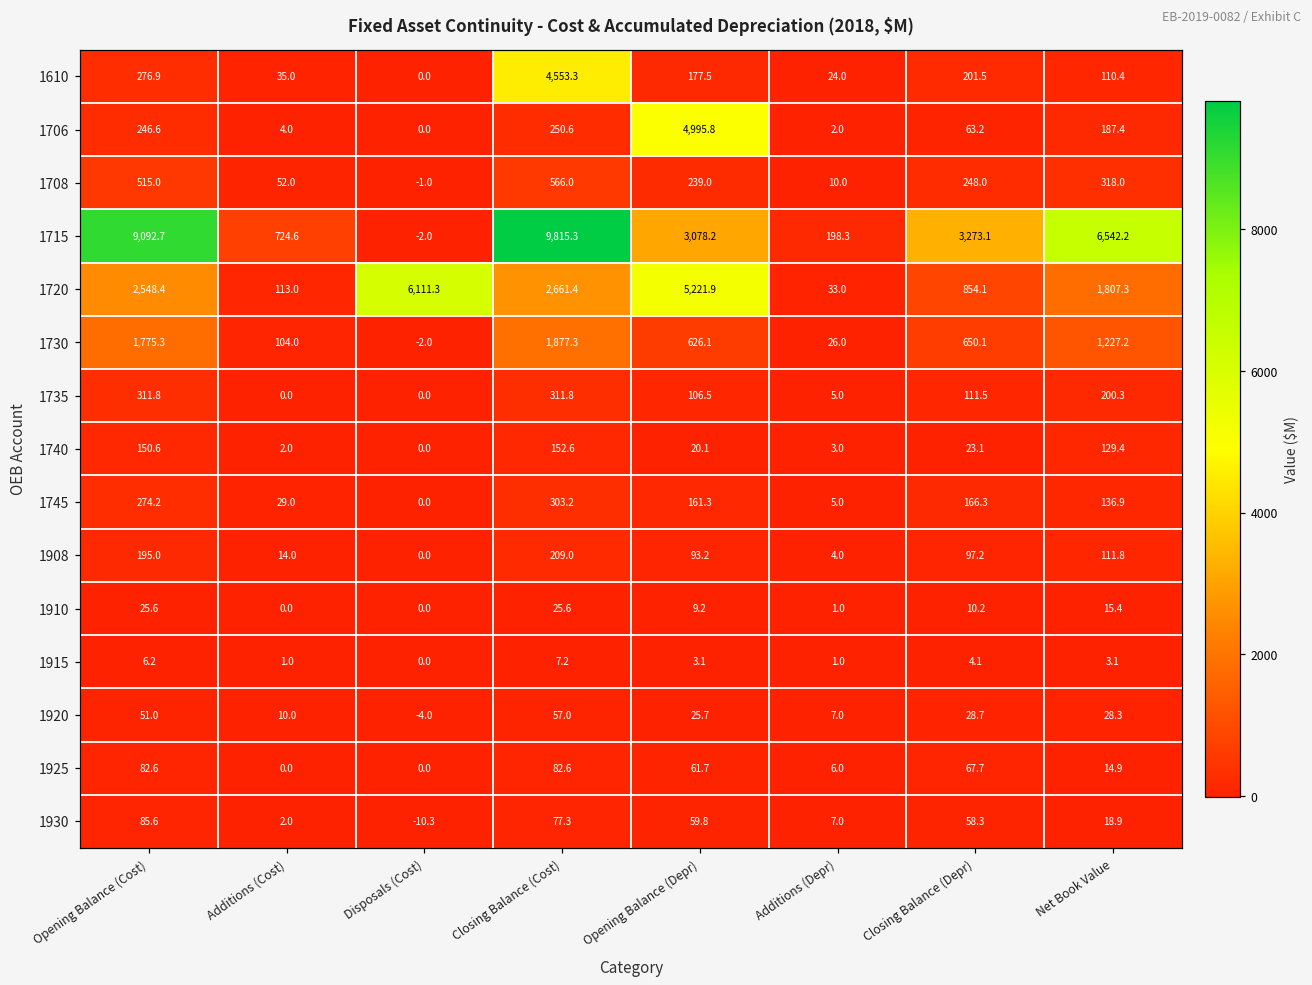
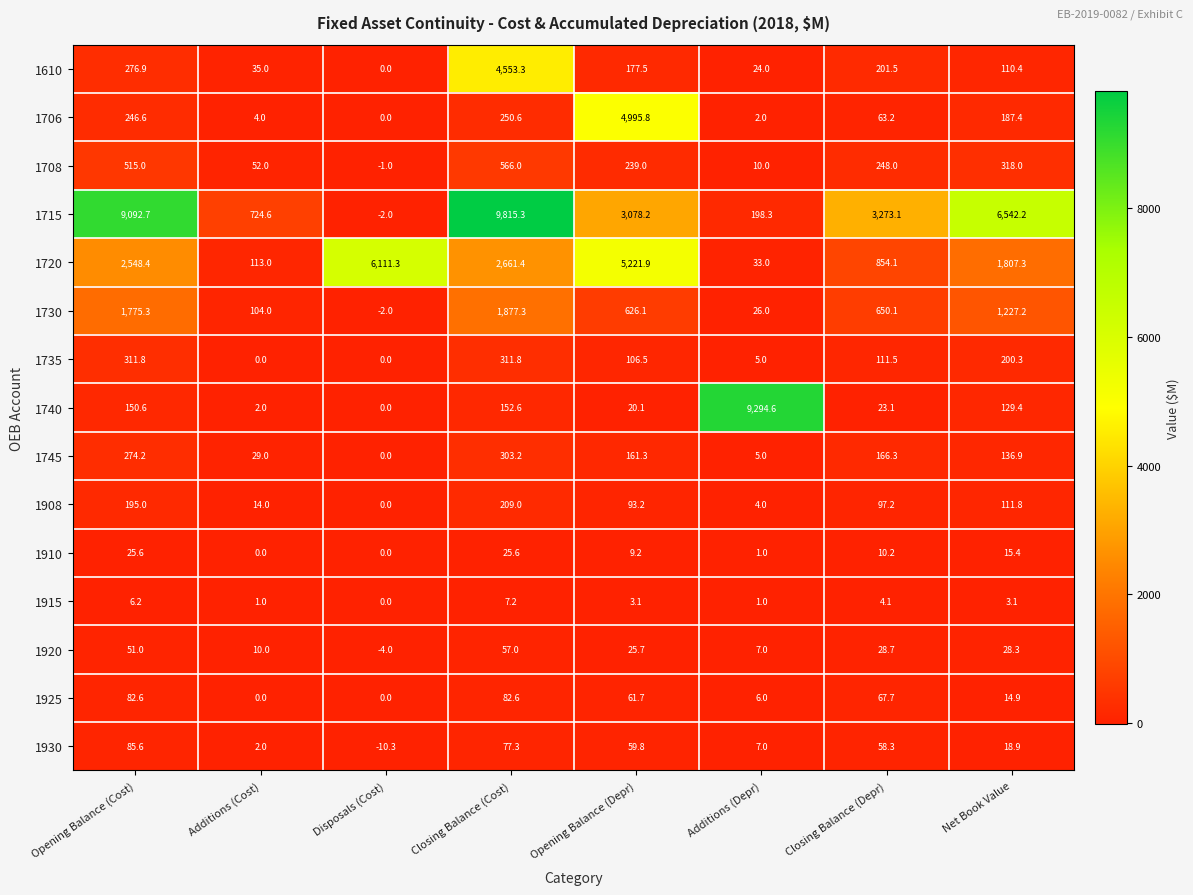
1740, Additions (Depr): 3.0 -> 9,294.6
